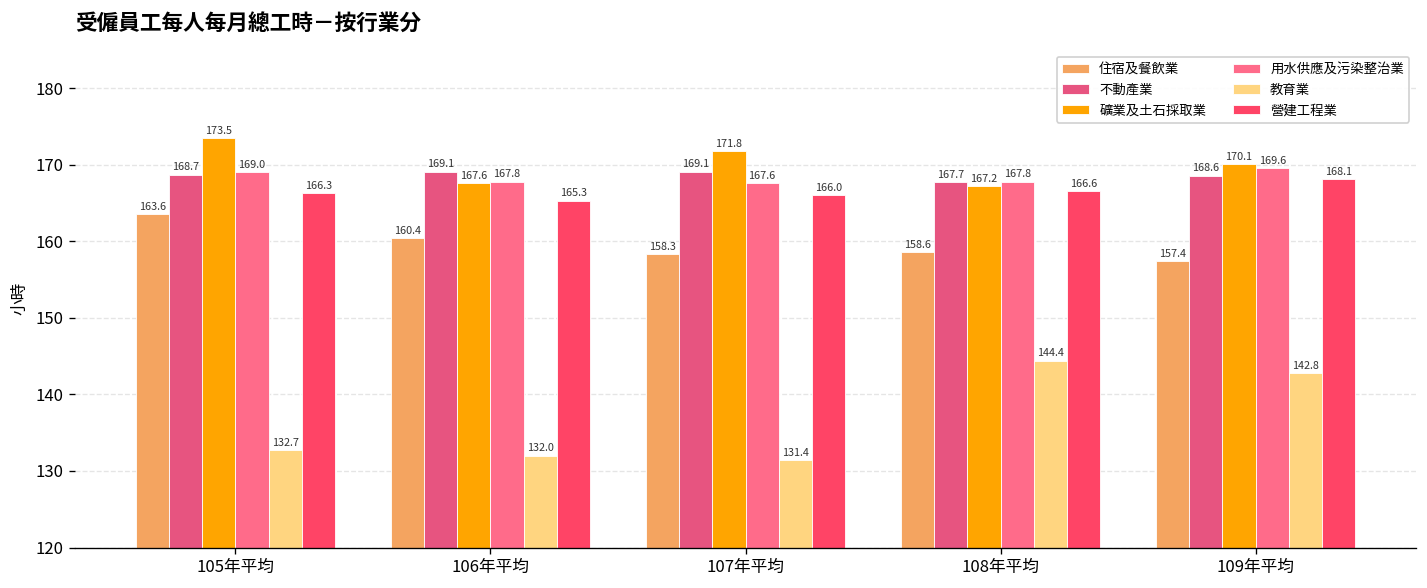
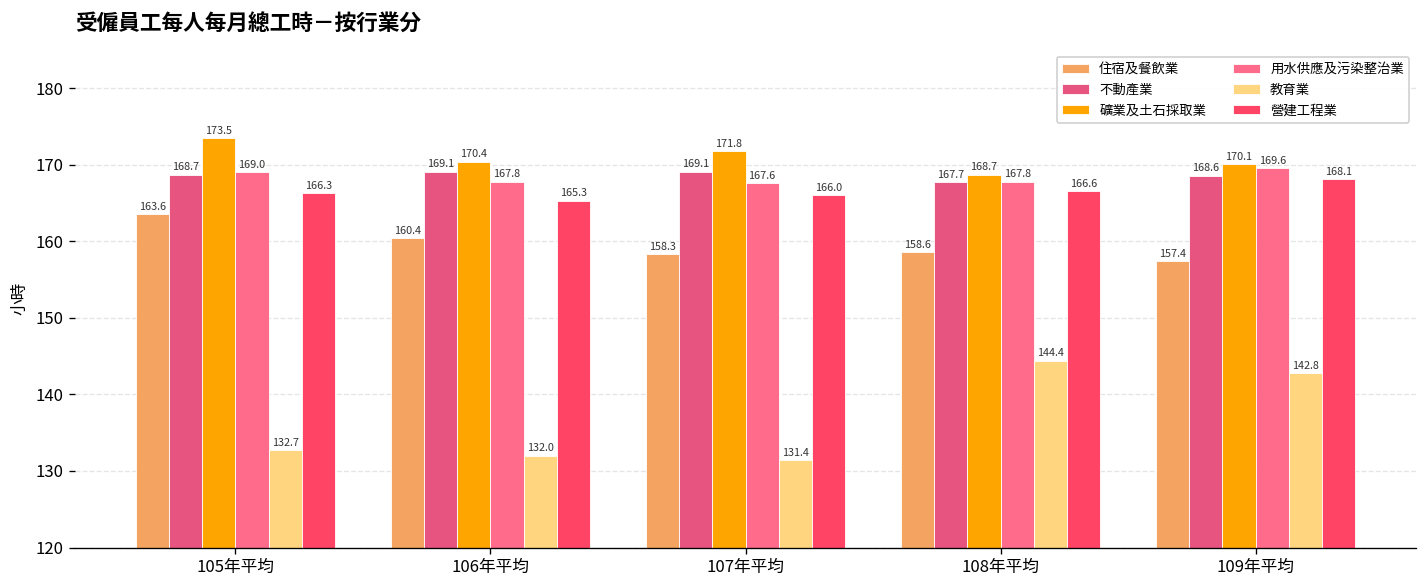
礦業及土石採取業, 106年平均: 167.6 -> 170.4
礦業及土石採取業, 108年平均: 167.2 -> 168.7
